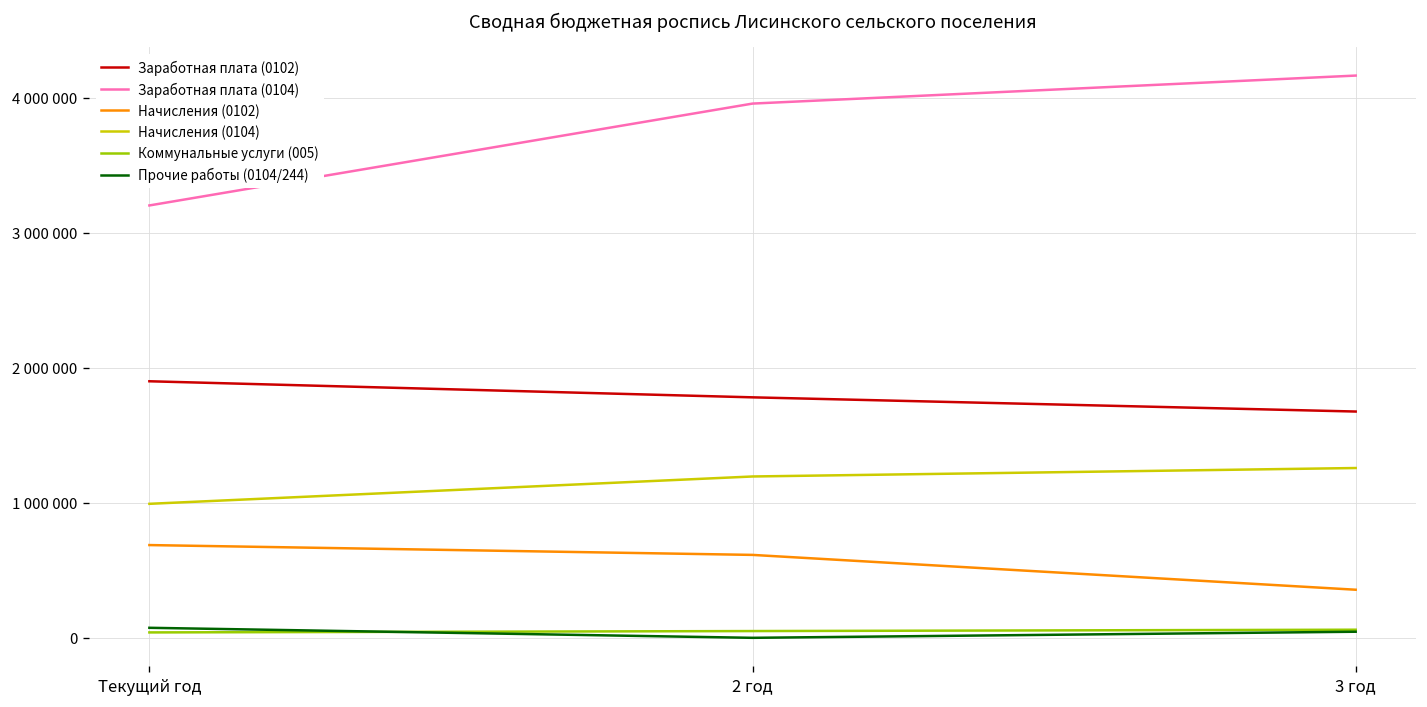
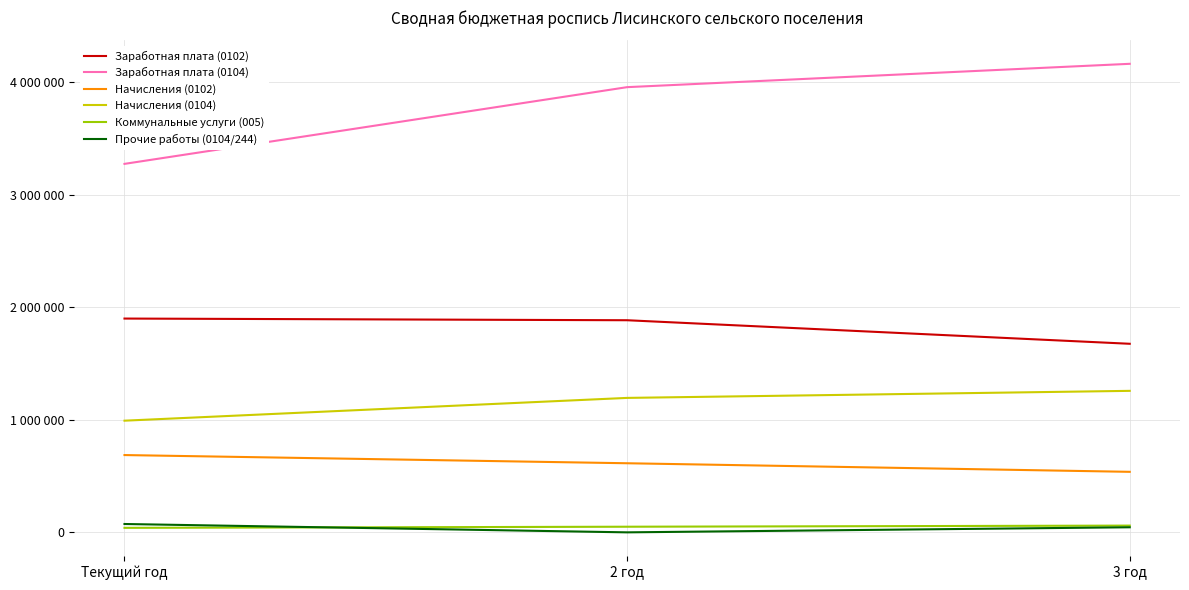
Заработная плата (0104), Текущий год: 3200000 -> 3270000
Заработная плата (0102), 2 год: 1780000 -> 1880000
Начисления (0102), 3 год: 360000 -> 540000
